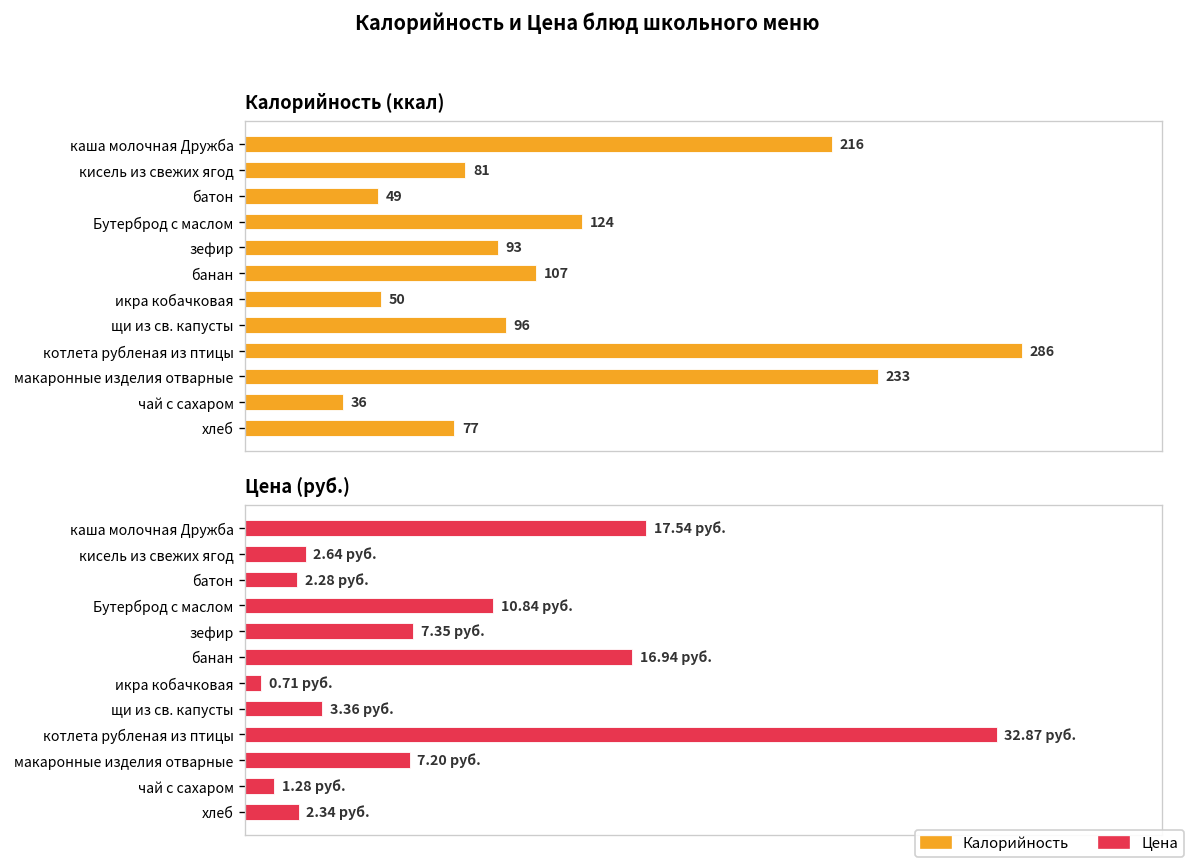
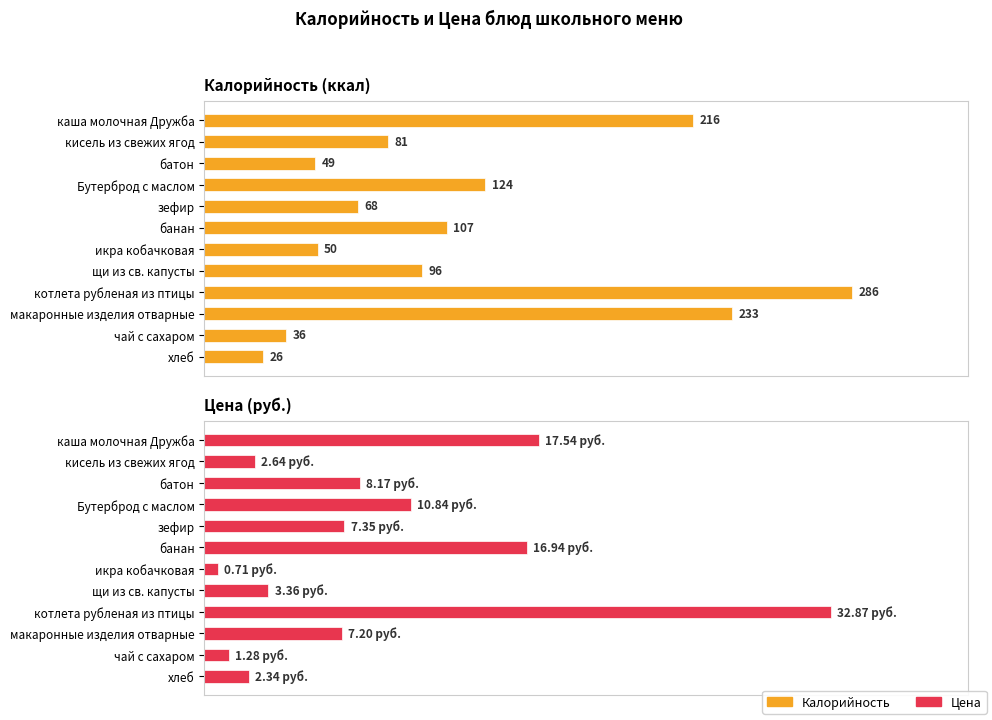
Калорийность (ккал), зефир: 93 -> 68
Калорийность (ккал), хлеб: 77 -> 26
Цена (руб.), батон: 2.28 -> 8.17
